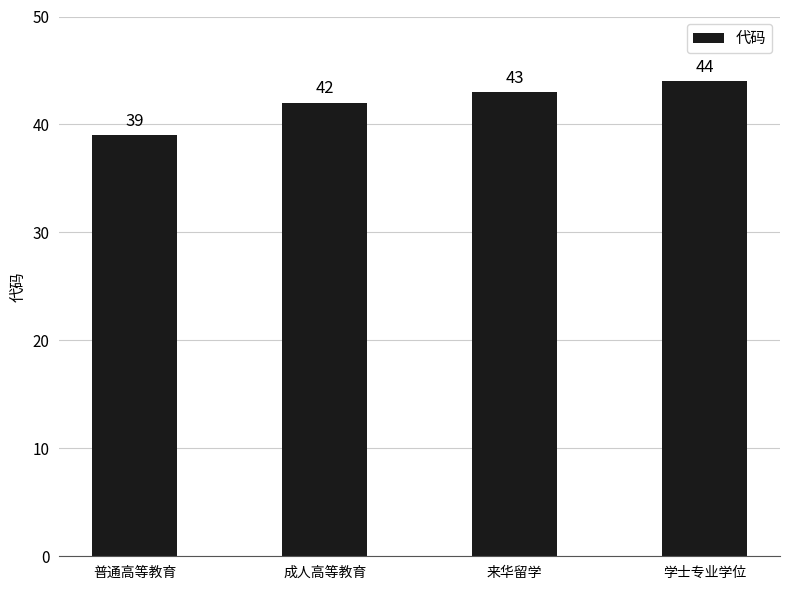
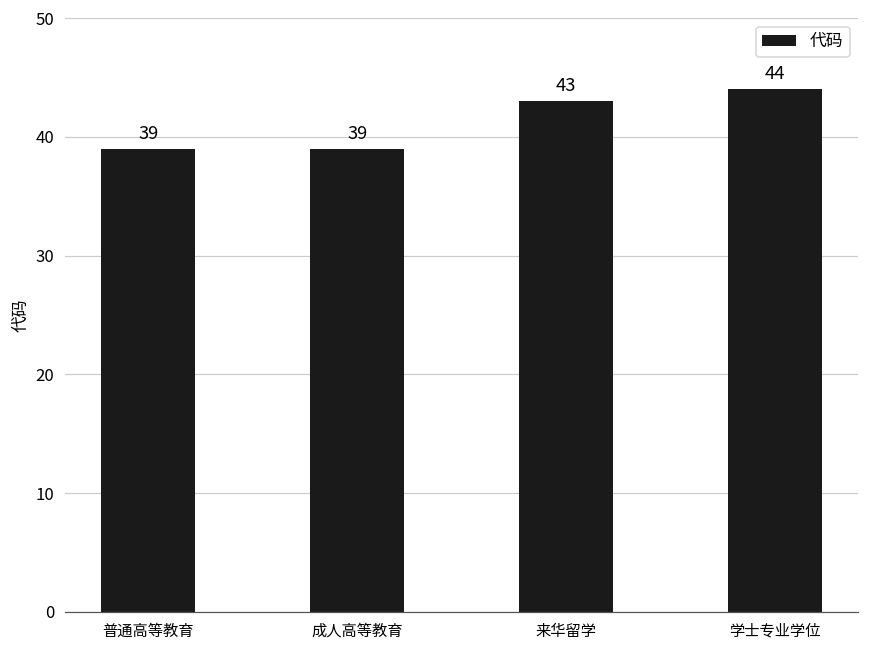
成人高等教育: 42 -> 39
